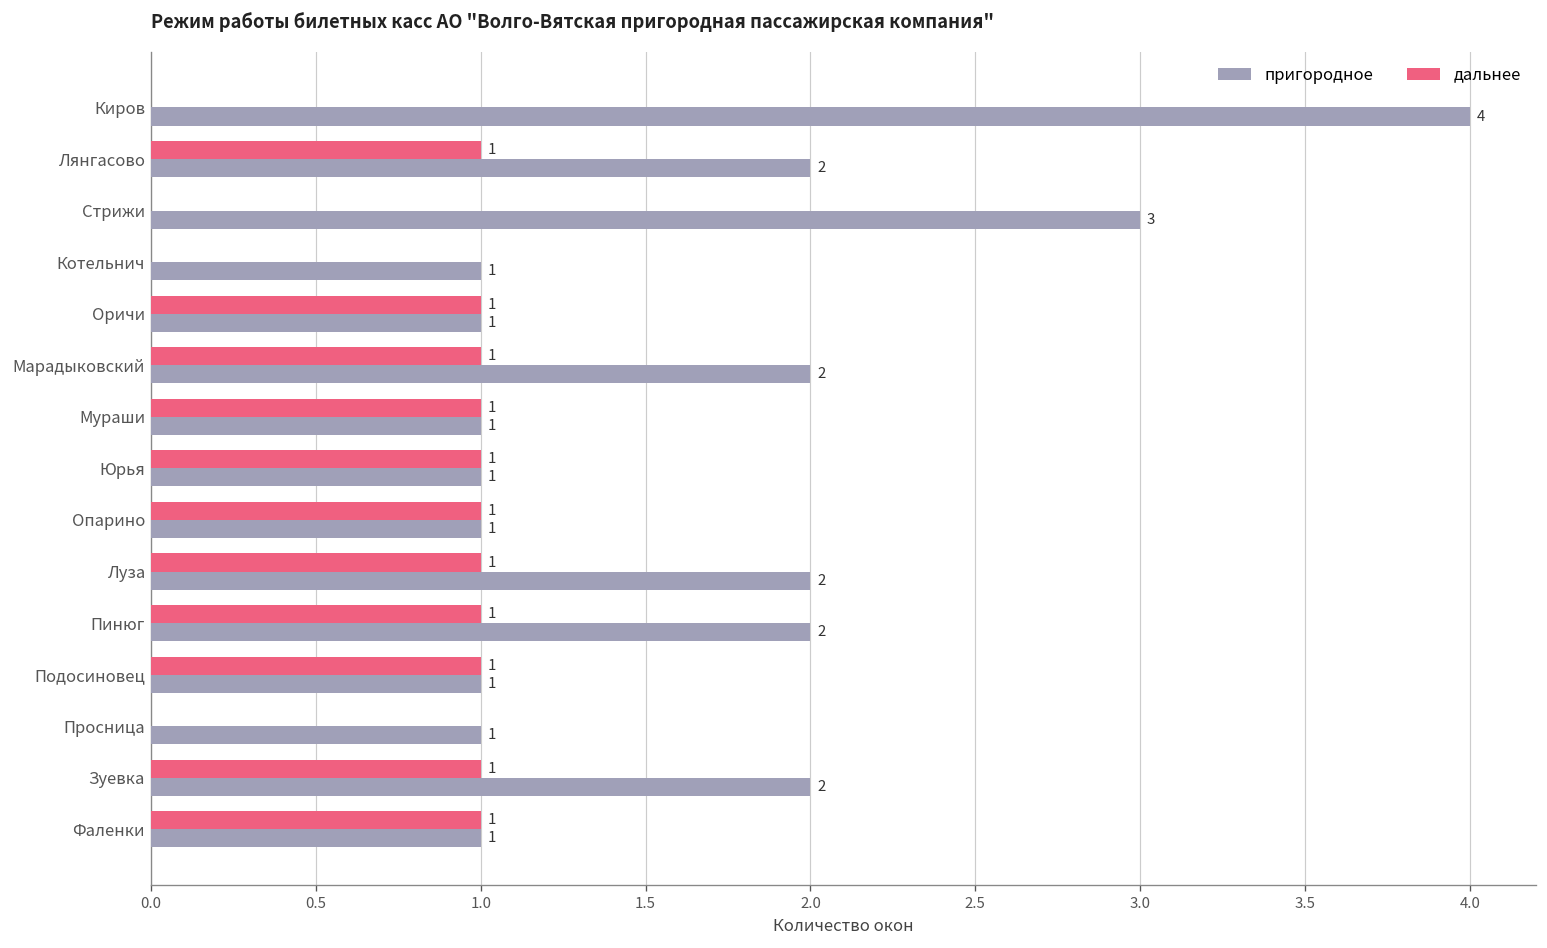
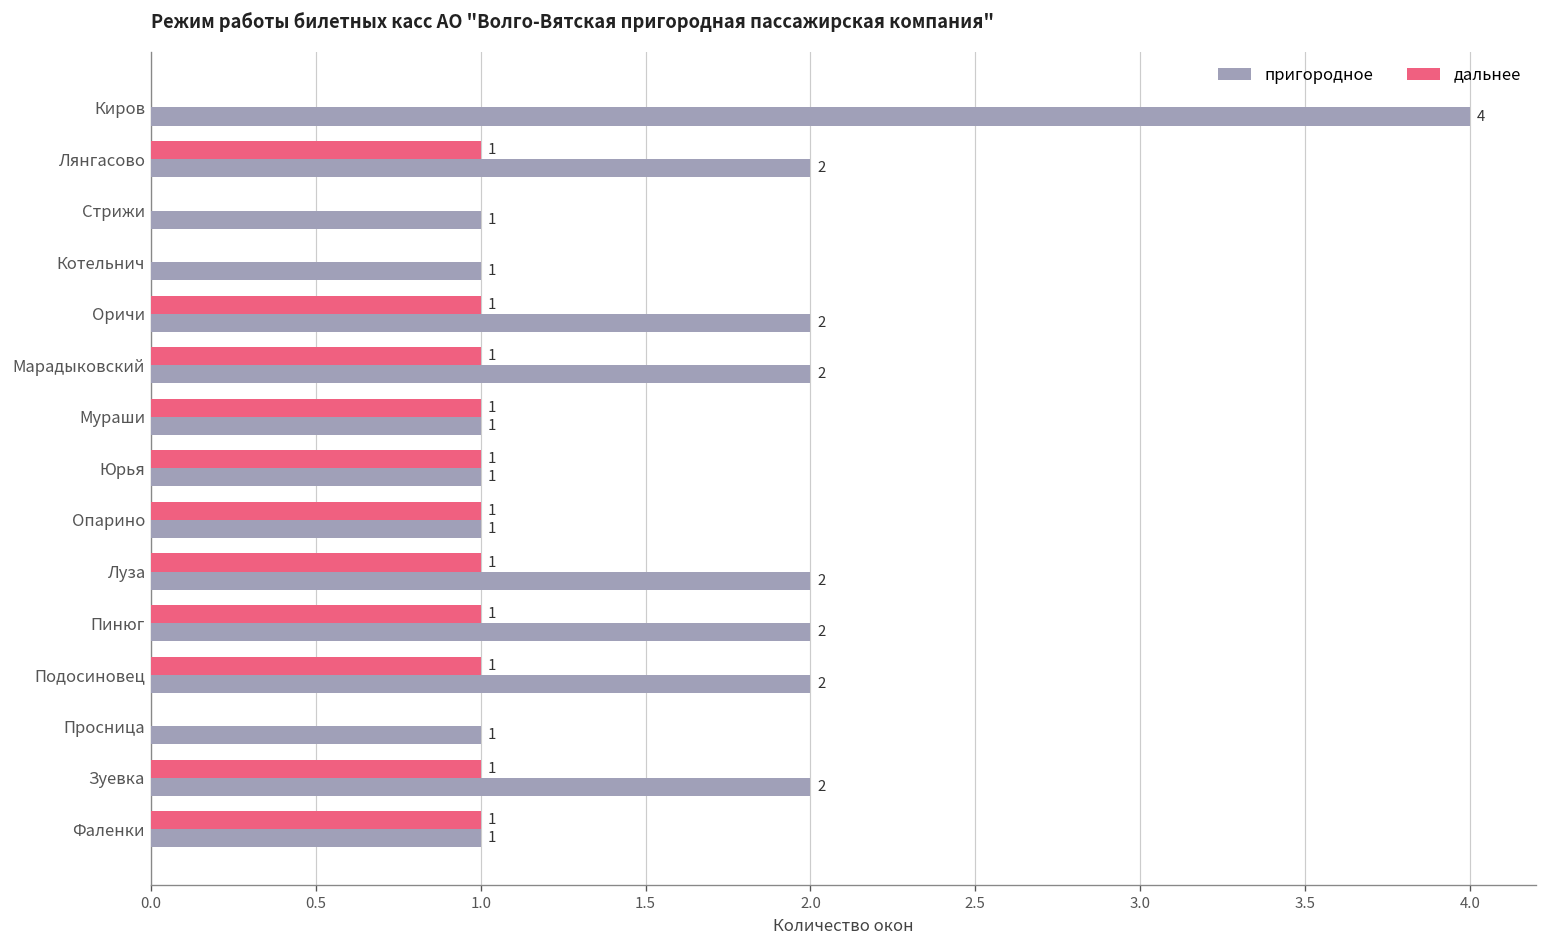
пригородное, Стрижи: 3 -> 1
пригородное, Оричи: 1 -> 2
пригородное, Подосиновец: 1 -> 2
